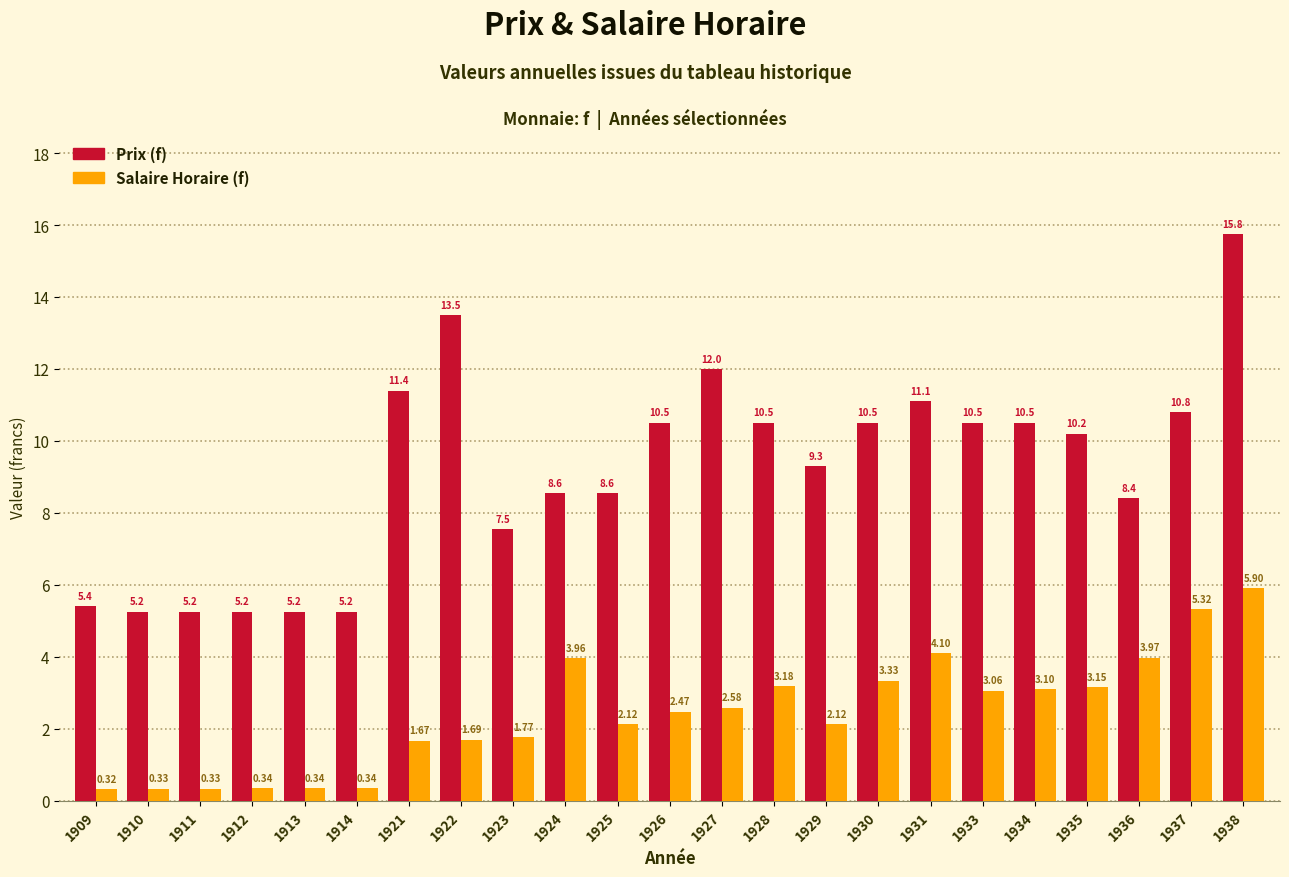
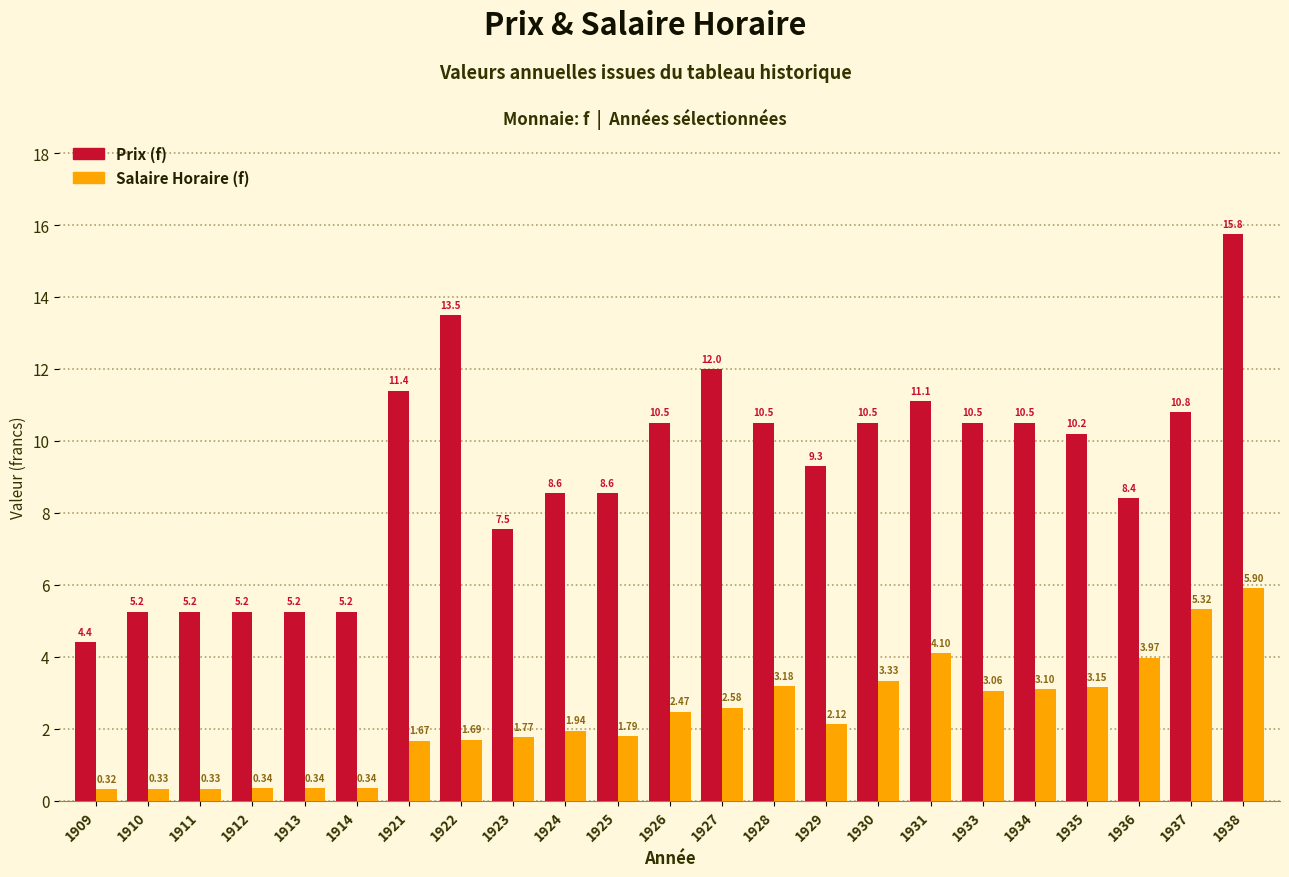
Prix (f), 1909: 5.4 -> 4.4
Salaire Horaire (f), 1924: 3.96 -> 1.94
Salaire Horaire (f), 1925: 2.12 -> 1.79
